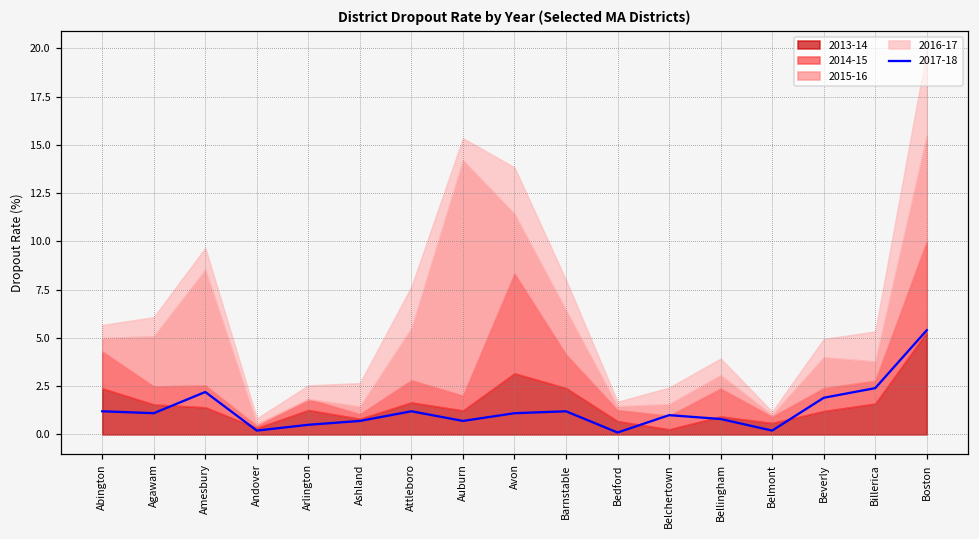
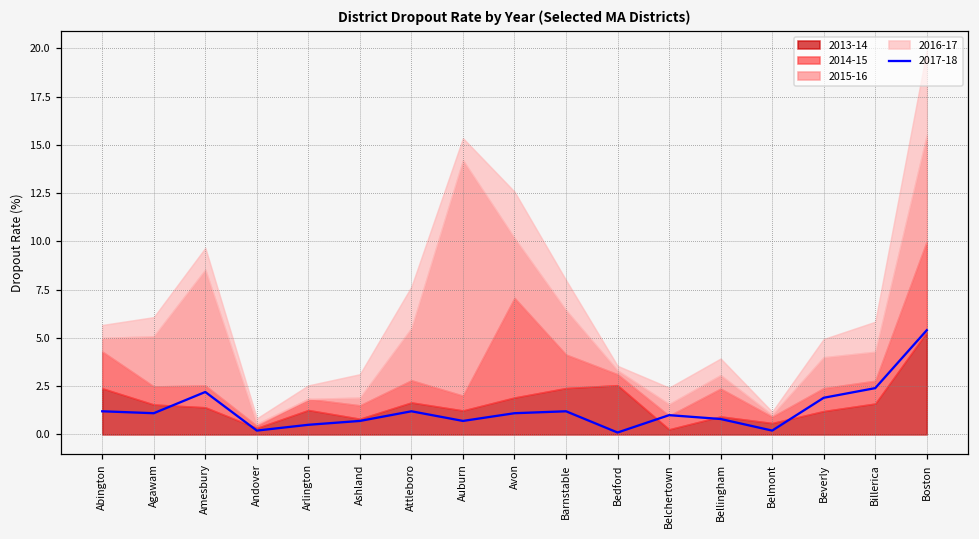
2014-15, Ashland: 0.2 -> 0.7
2013-14, Avon: 3.2 -> 1.9
2013-14, Bedford: 0.7 -> 2.6
2015-16, Billerica: 1.0 -> 1.5
